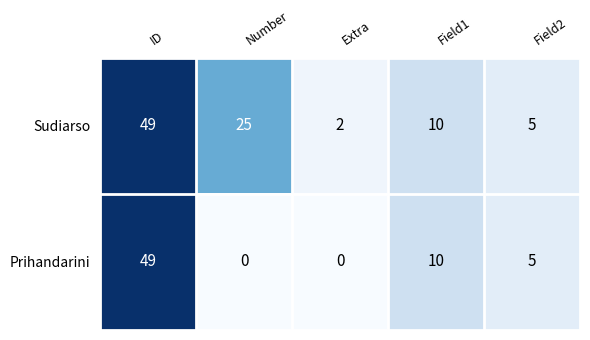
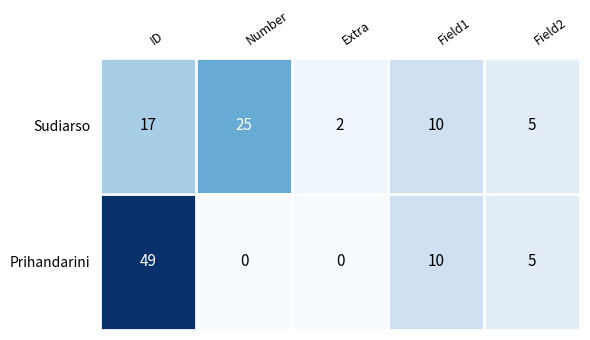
Sudiarso, ID: 49 -> 17
